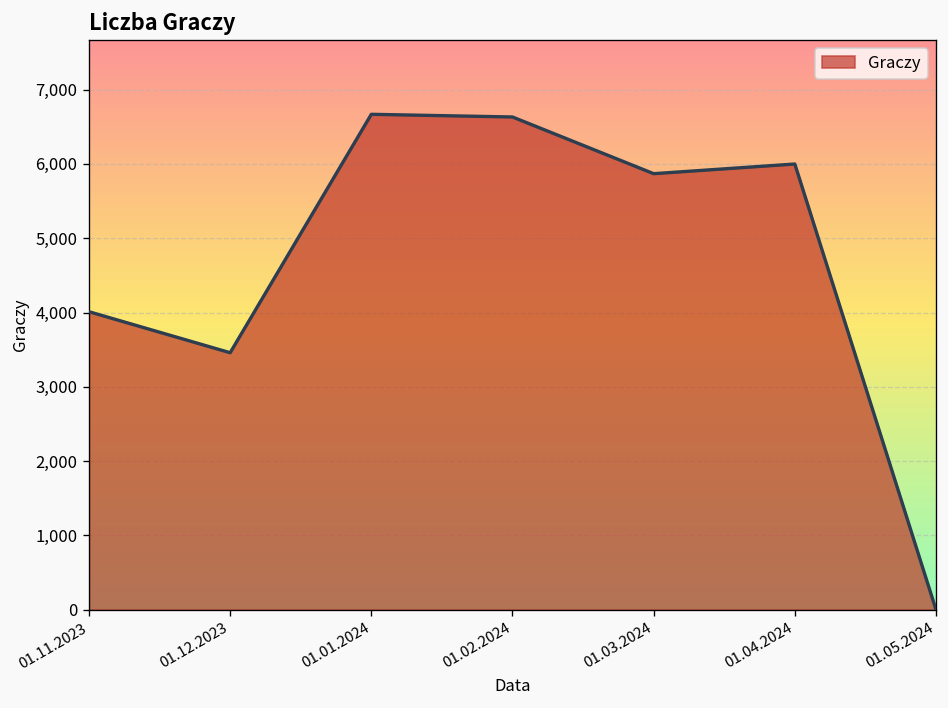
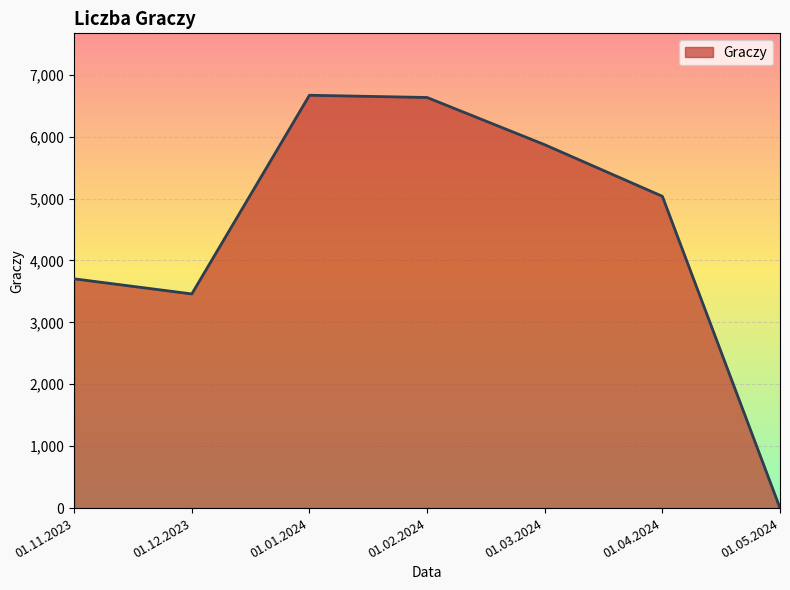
01.11.2023: 4,000 -> 3,700
01.04.2024: 6,000 -> 5,000
